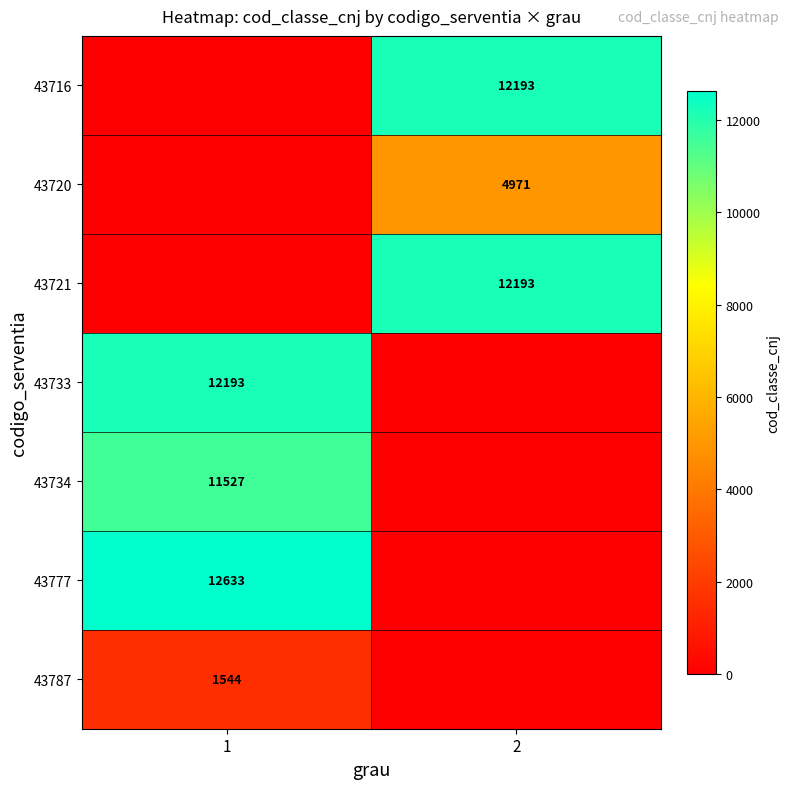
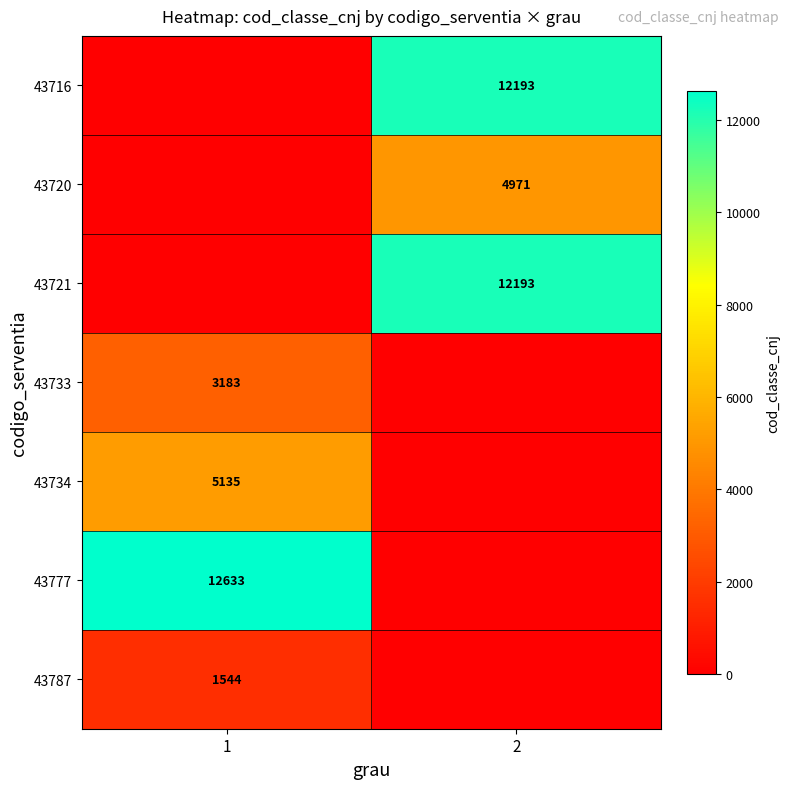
43733, 1: 12193 -> 3183
43734, 1: 11527 -> 5135
